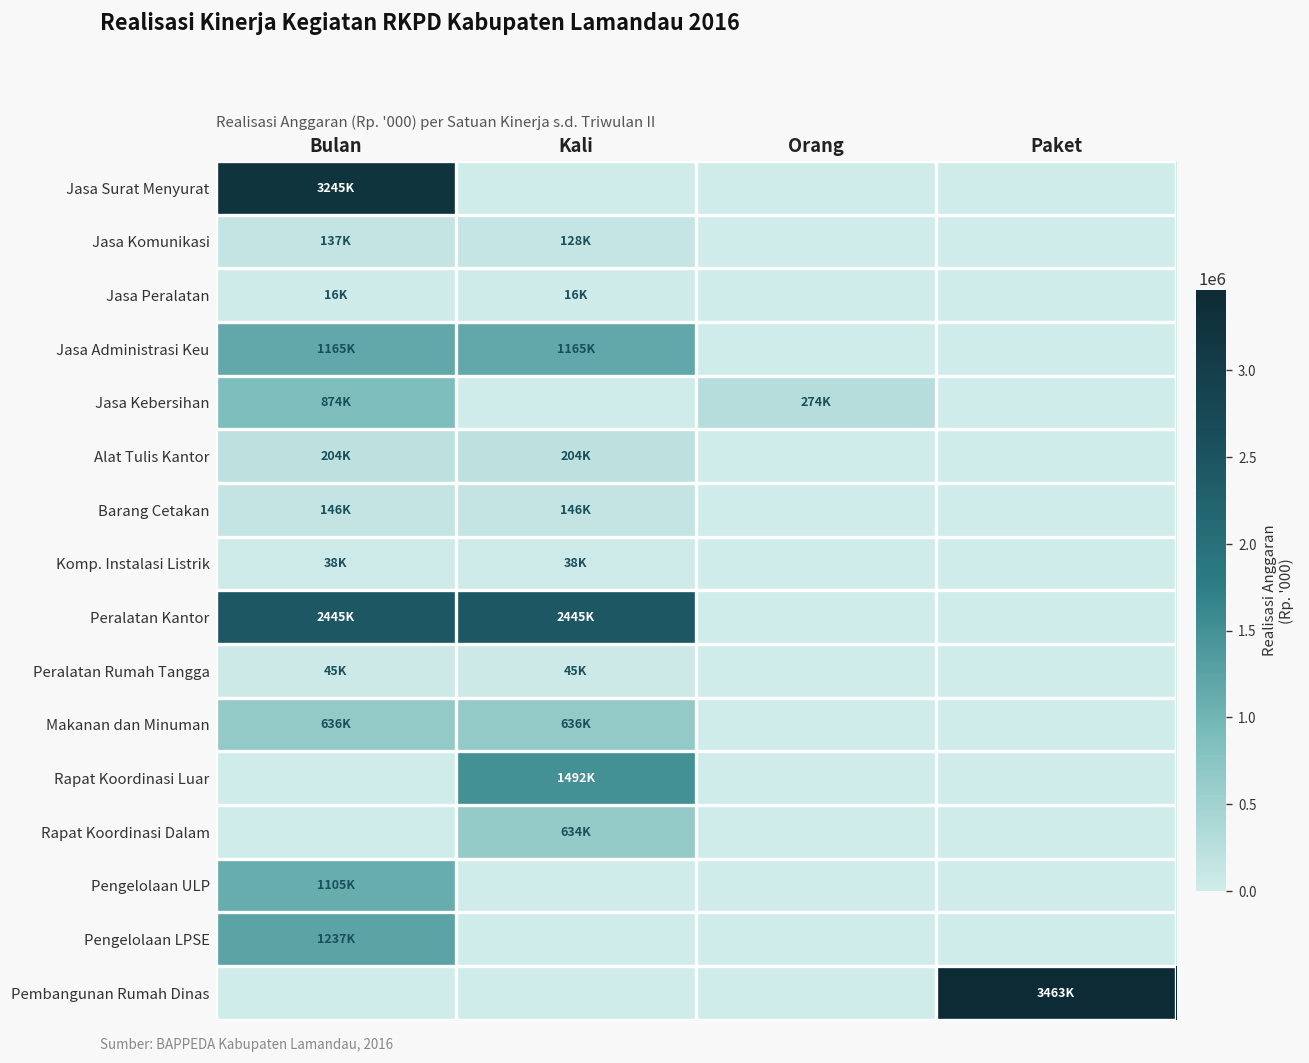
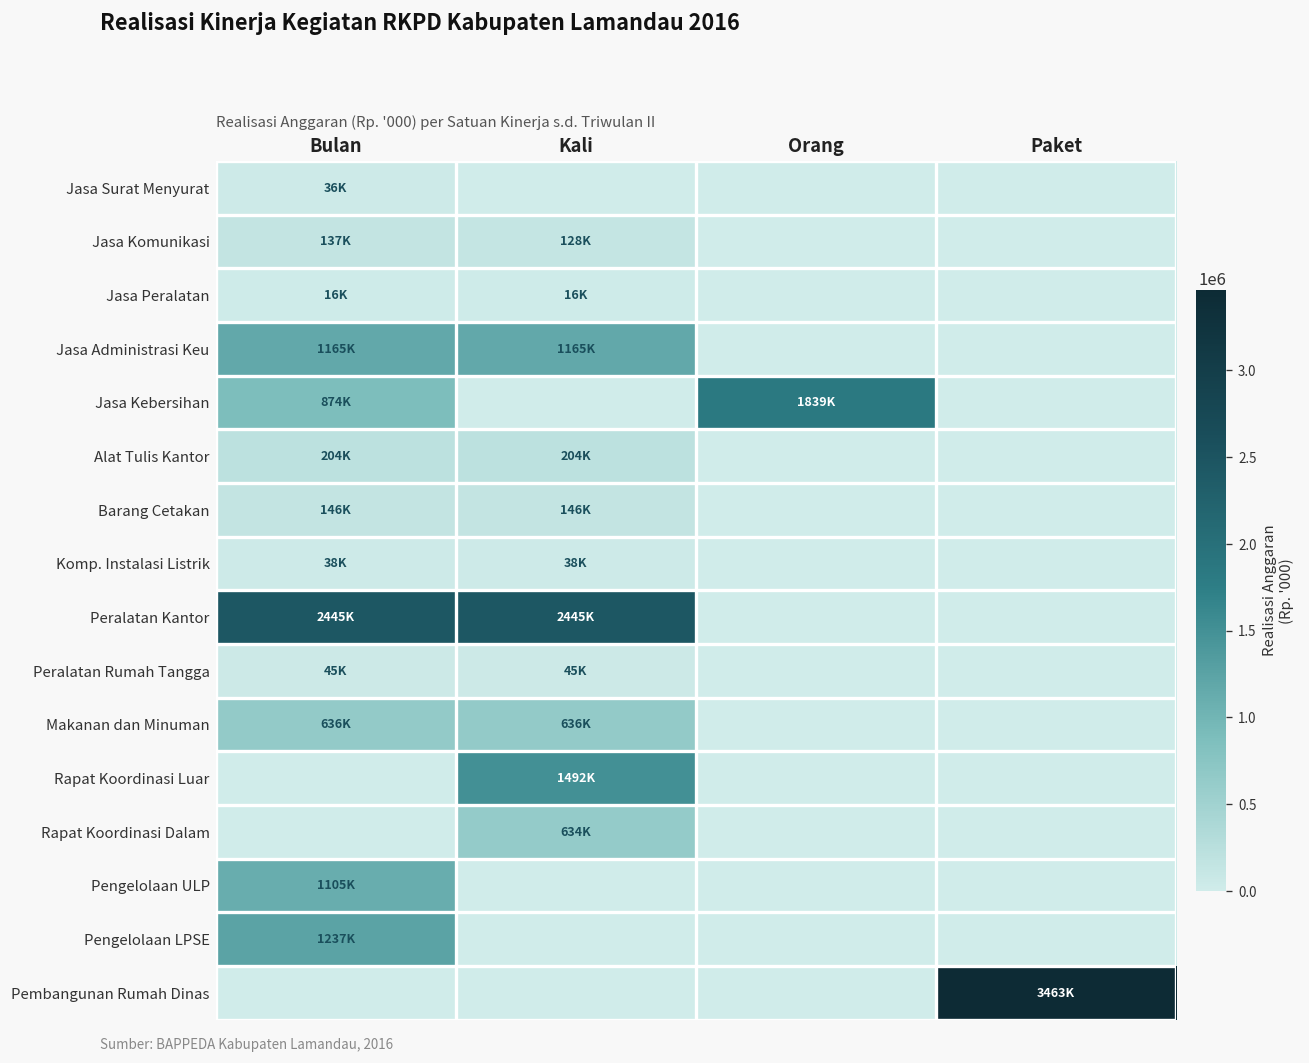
Jasa Surat Menyurat, Bulan: 3245K -> 36K
Jasa Kebersihan, Orang: 274K -> 1839K
